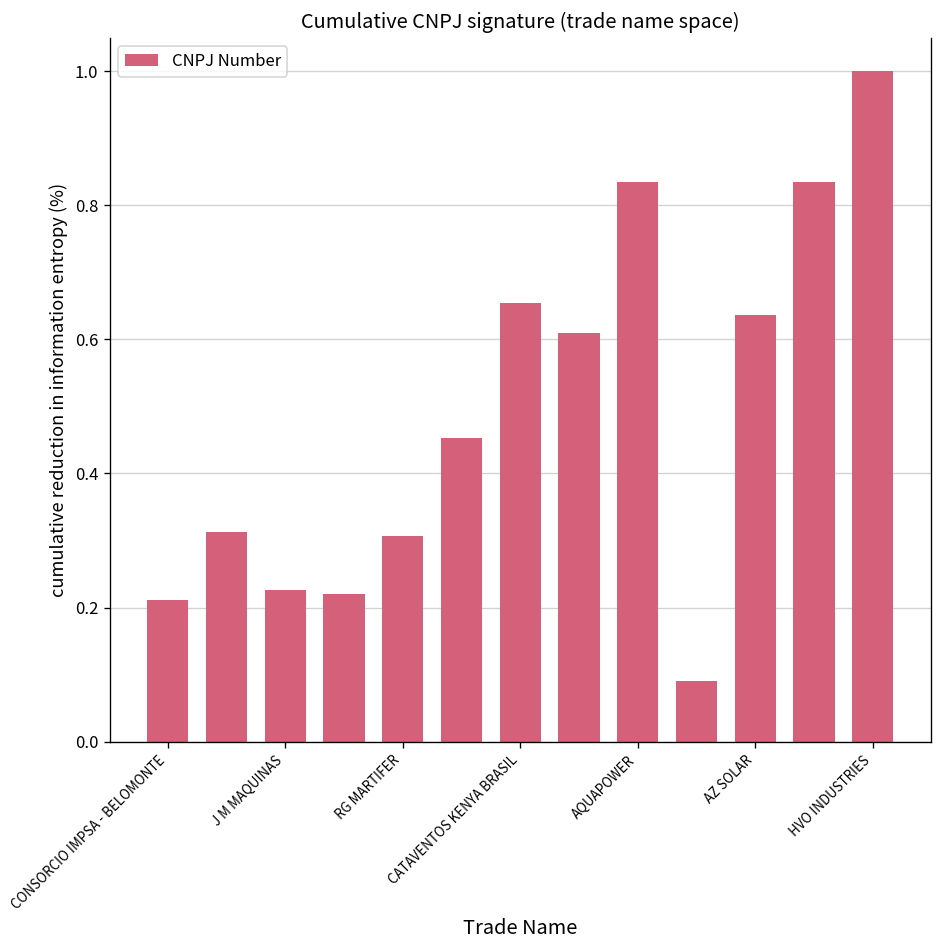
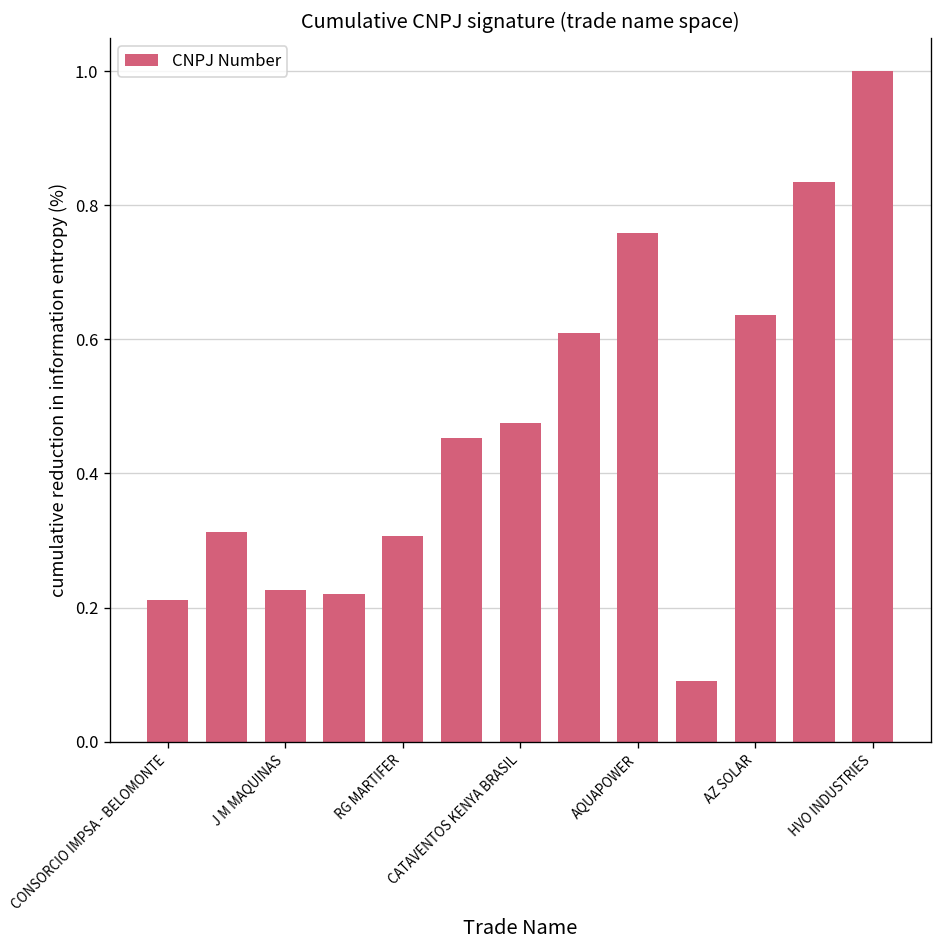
CATAVENTOS KENYA BRASIL: 0.65 -> 0.47
AQUAPOWER: 0.84 -> 0.76
